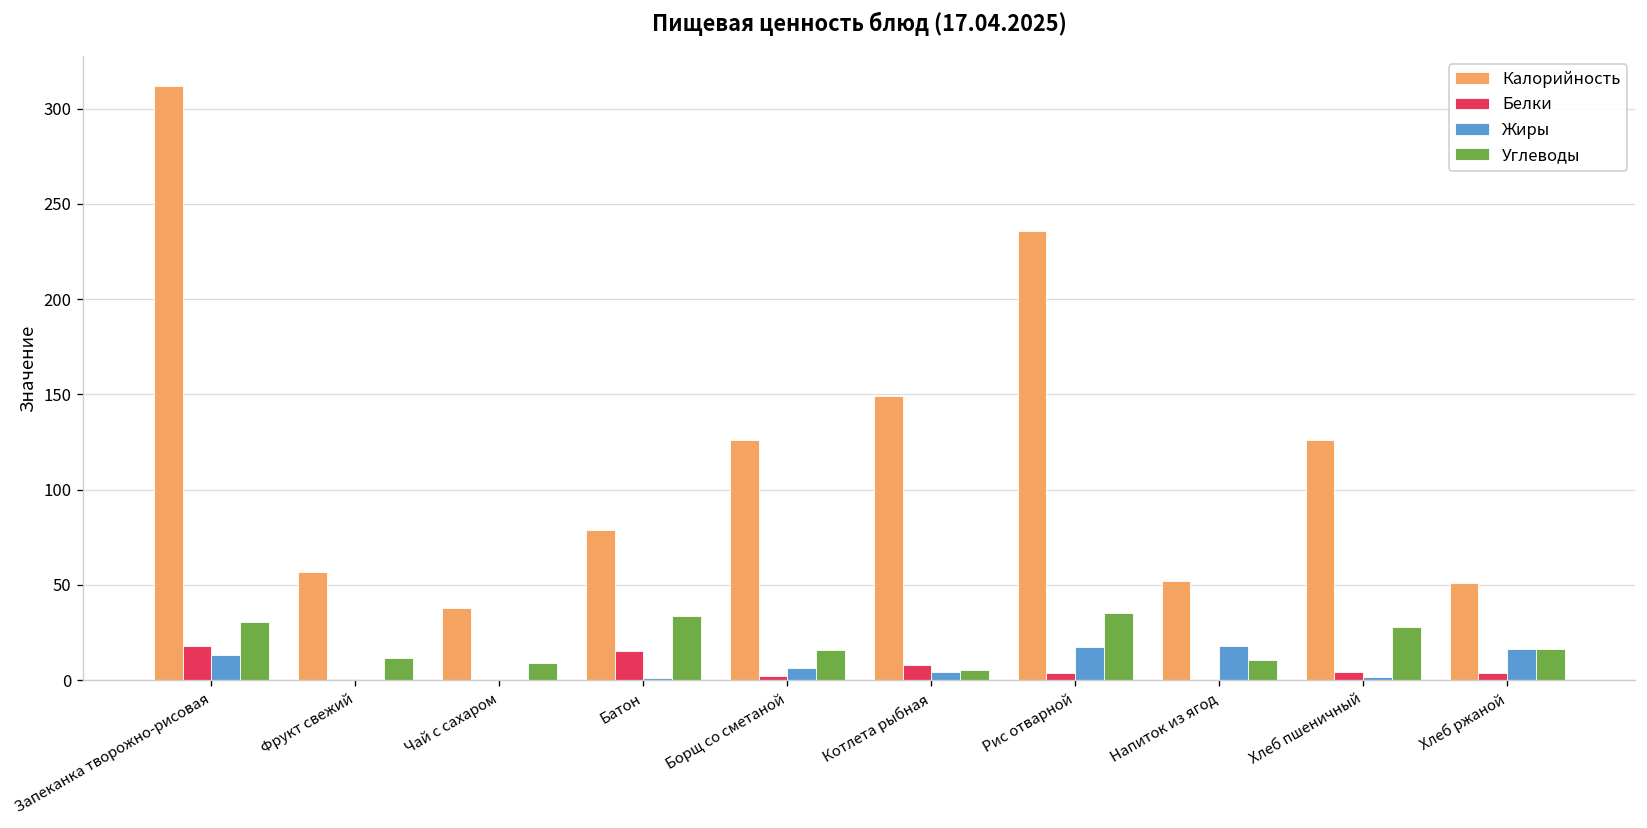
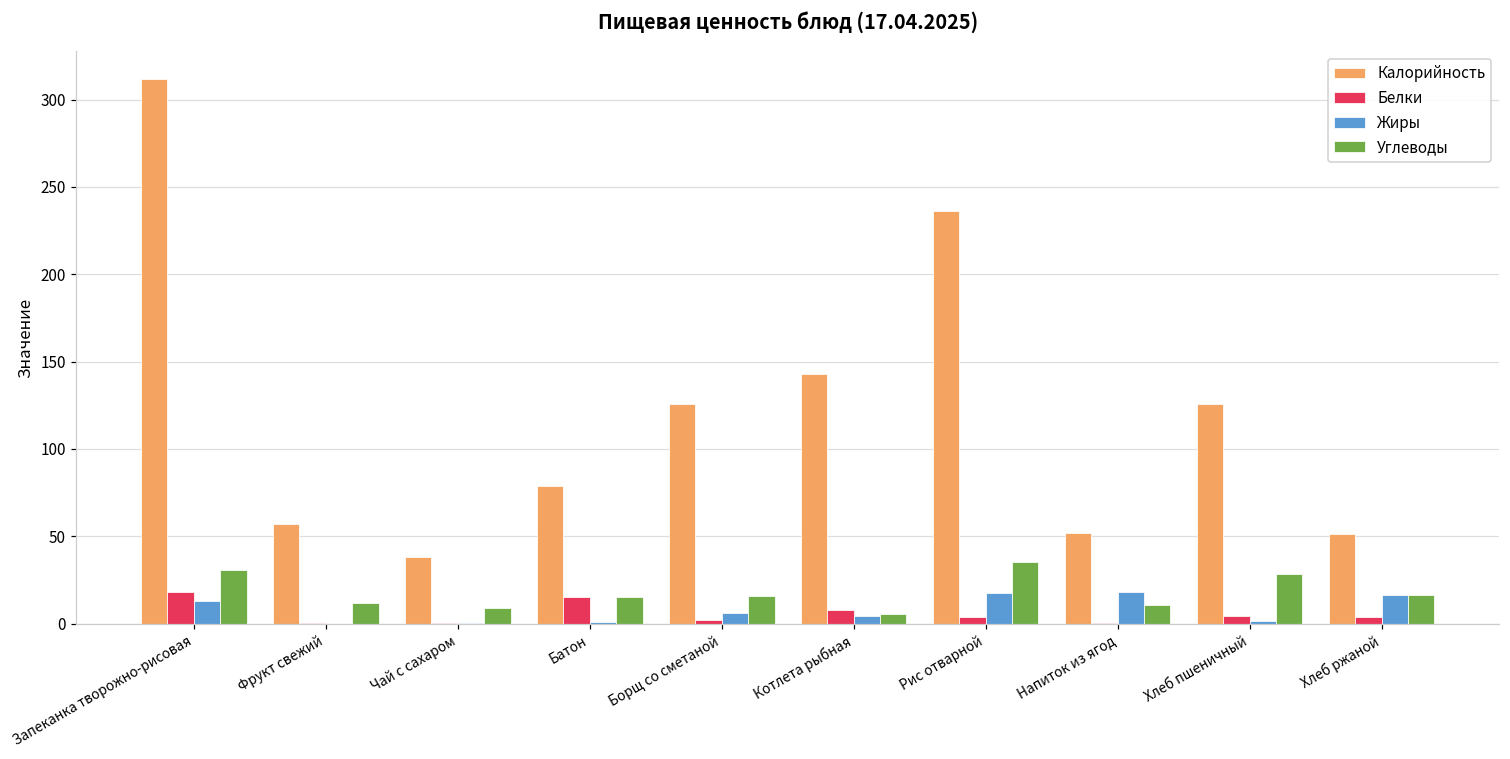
Углеводы, Батон: 34 -> 15
Калорийность, Котлета рыбная: 149 -> 143
